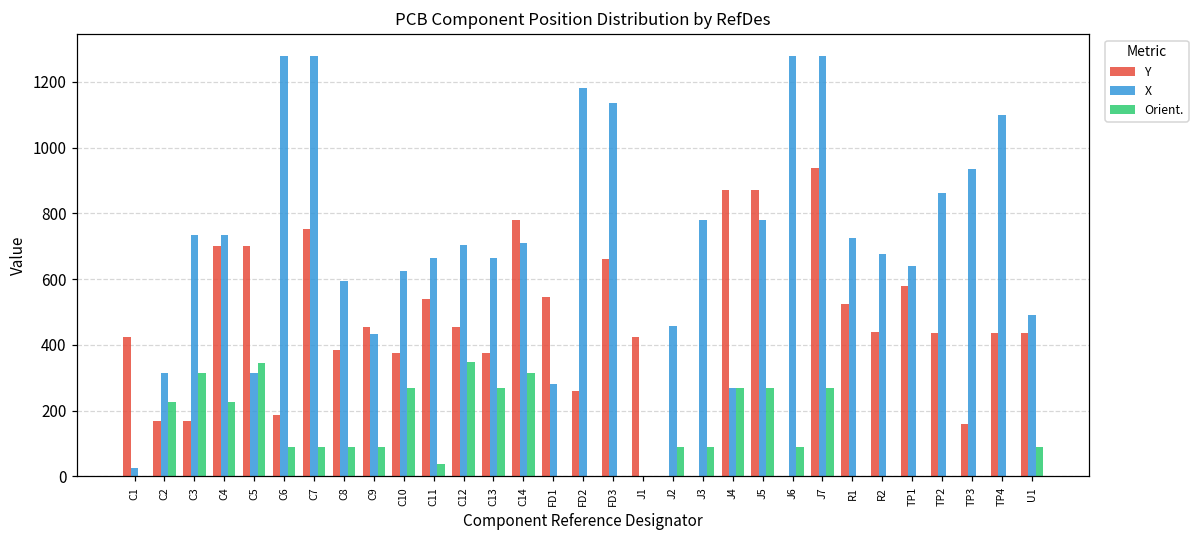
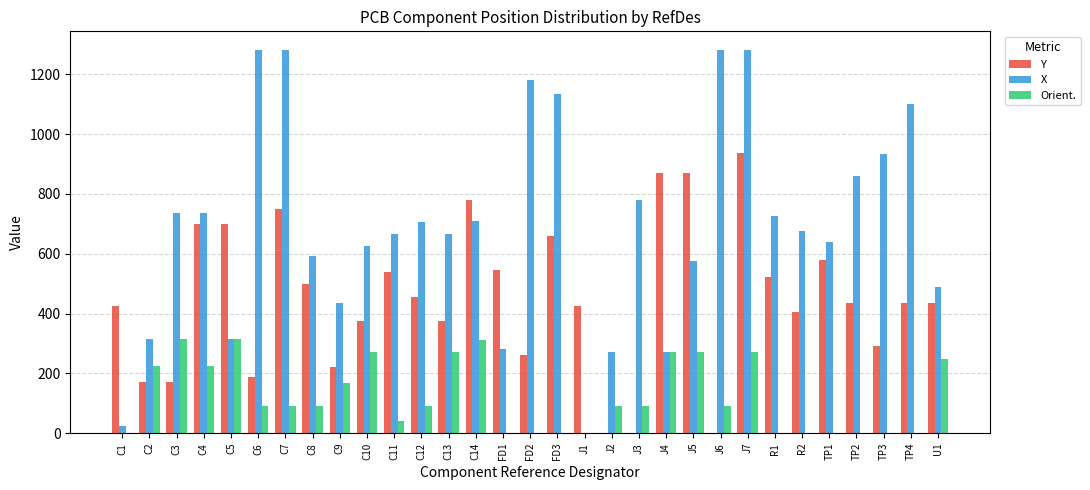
Orient., C5: 340 -> 320
Y, C8: 380 -> 500
Y, C9: 460 -> 220
Orient., C9: 90 -> 170
Orient., C12: 350 -> 90
X, J2: 460 -> 270
X, J5: 780 -> 580
Y, R2: 440 -> 400
Y, TP3: 160 -> 290
Orient., U1: 90 -> 250
